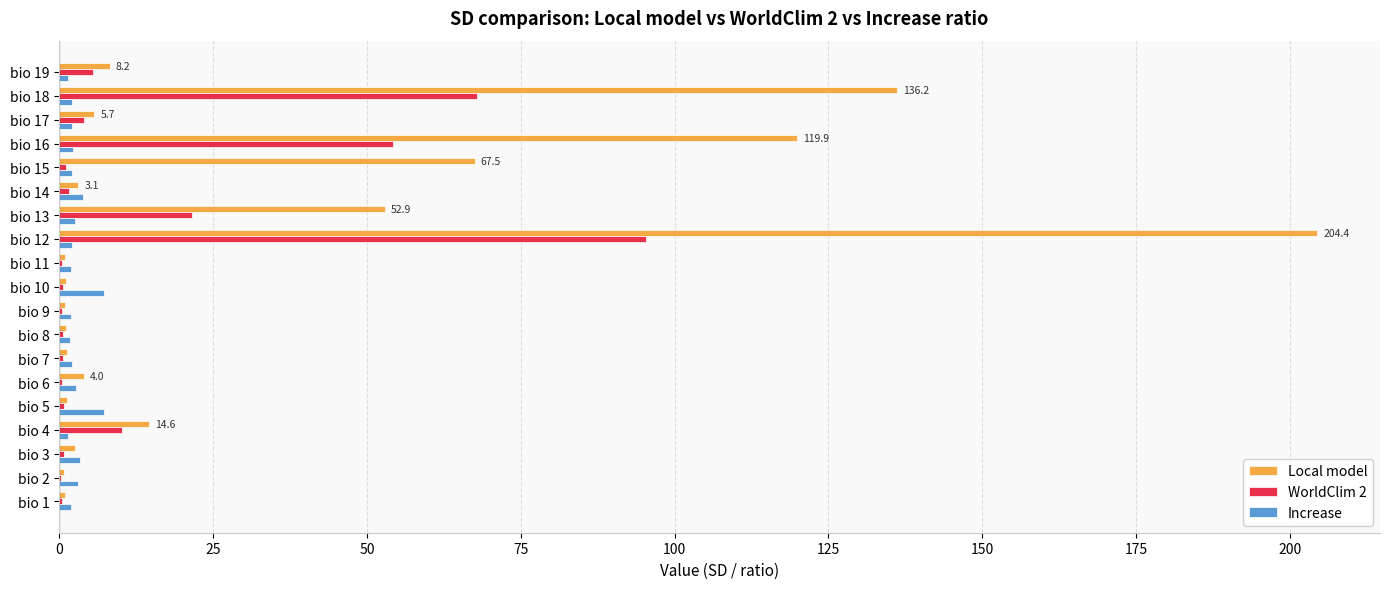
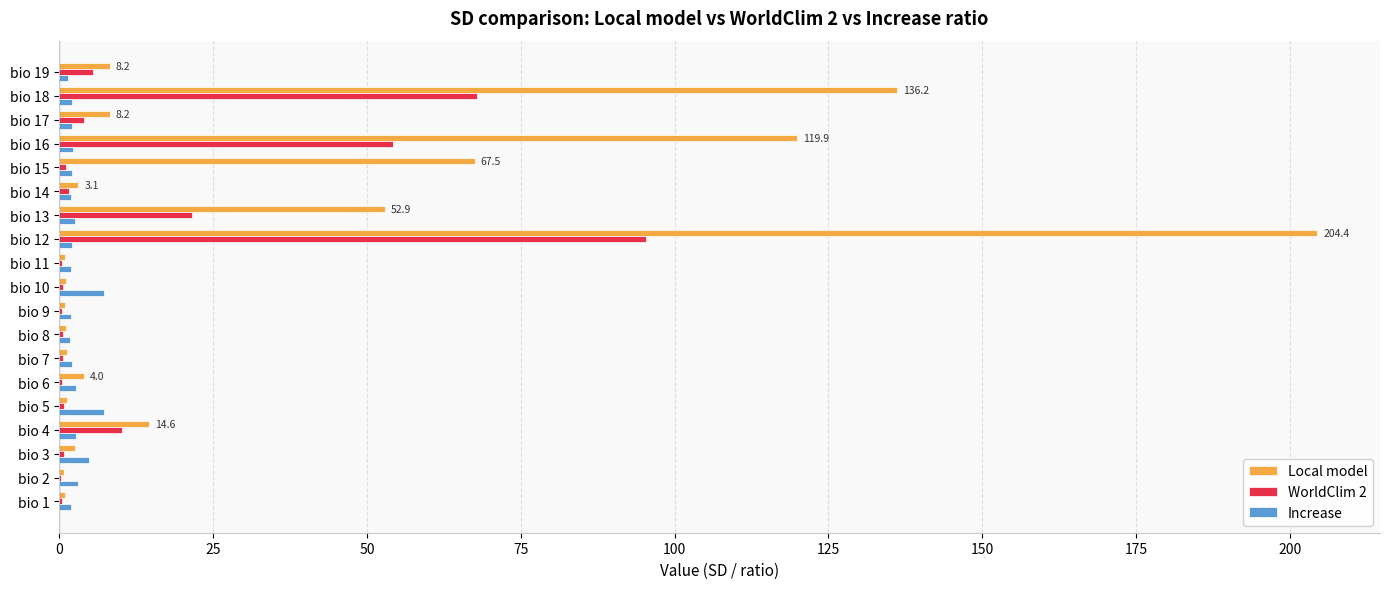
Local model, bio 17: 5.7 -> 8.2
Increase, bio 14: 4 -> 2
Increase, bio 4: 1 -> 3
Increase, bio 3: 3 -> 5
